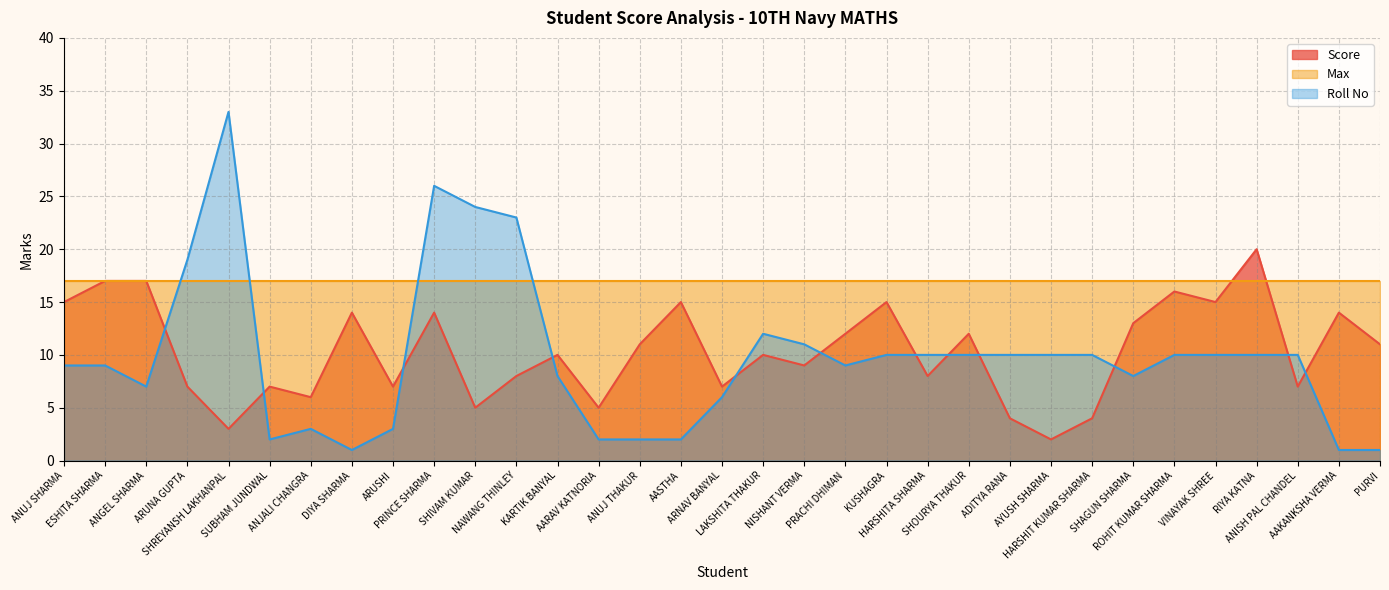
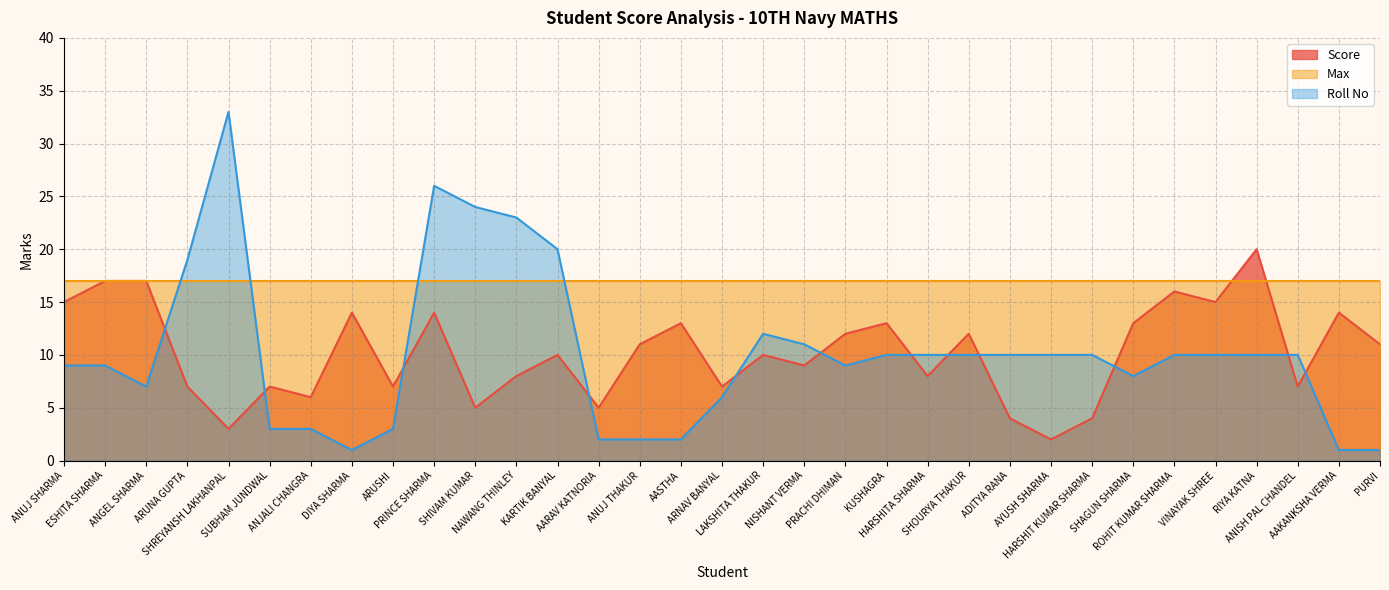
Roll No, SUBHAM JUNDWAL: 2 -> 3
Roll No, KARTIK BANYAL: 8 -> 20
Score, AASTHA: 15 -> 13
Score, KUSHAGRA: 15 -> 13
